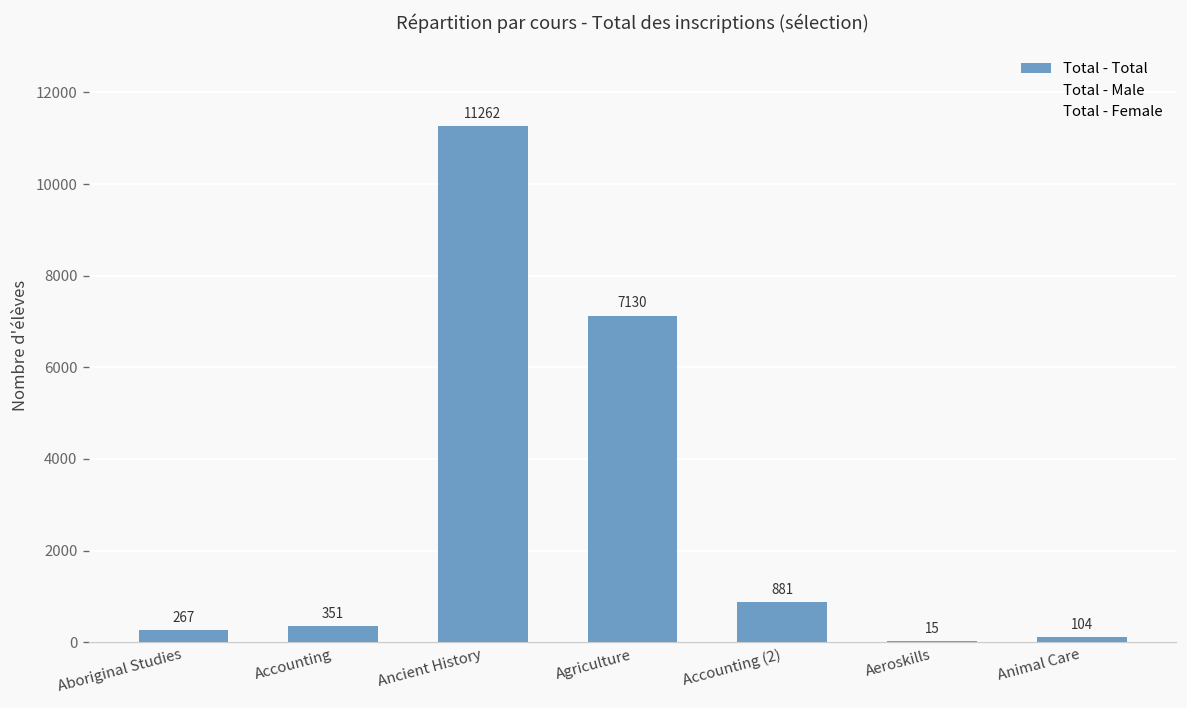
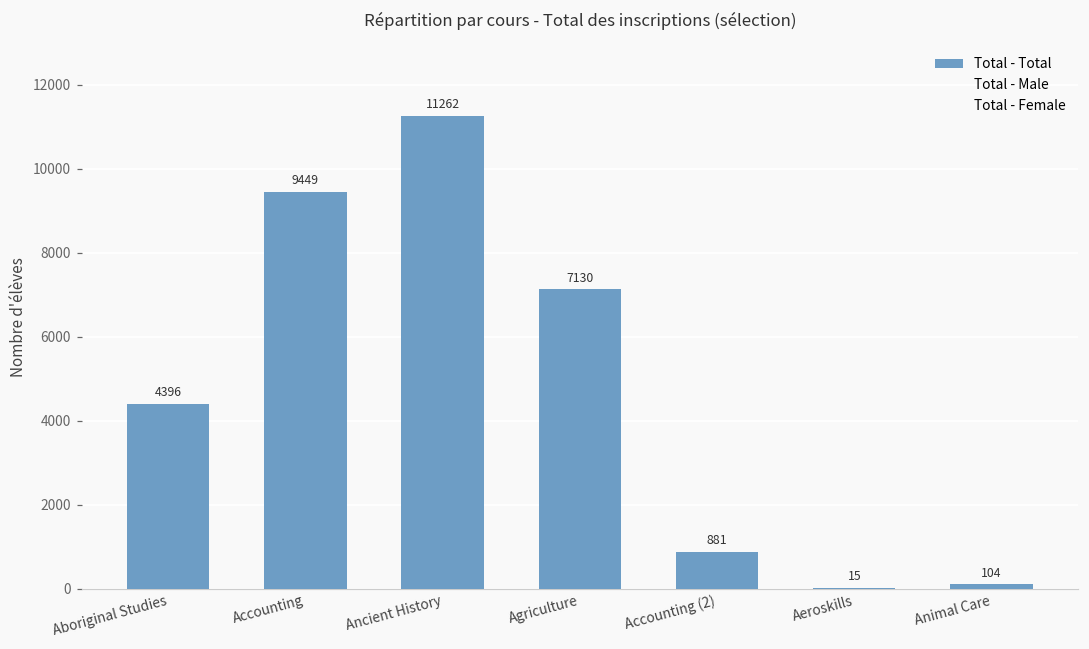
Total - Total, Aboriginal Studies: 267 -> 4396
Total - Total, Accounting: 351 -> 9449
